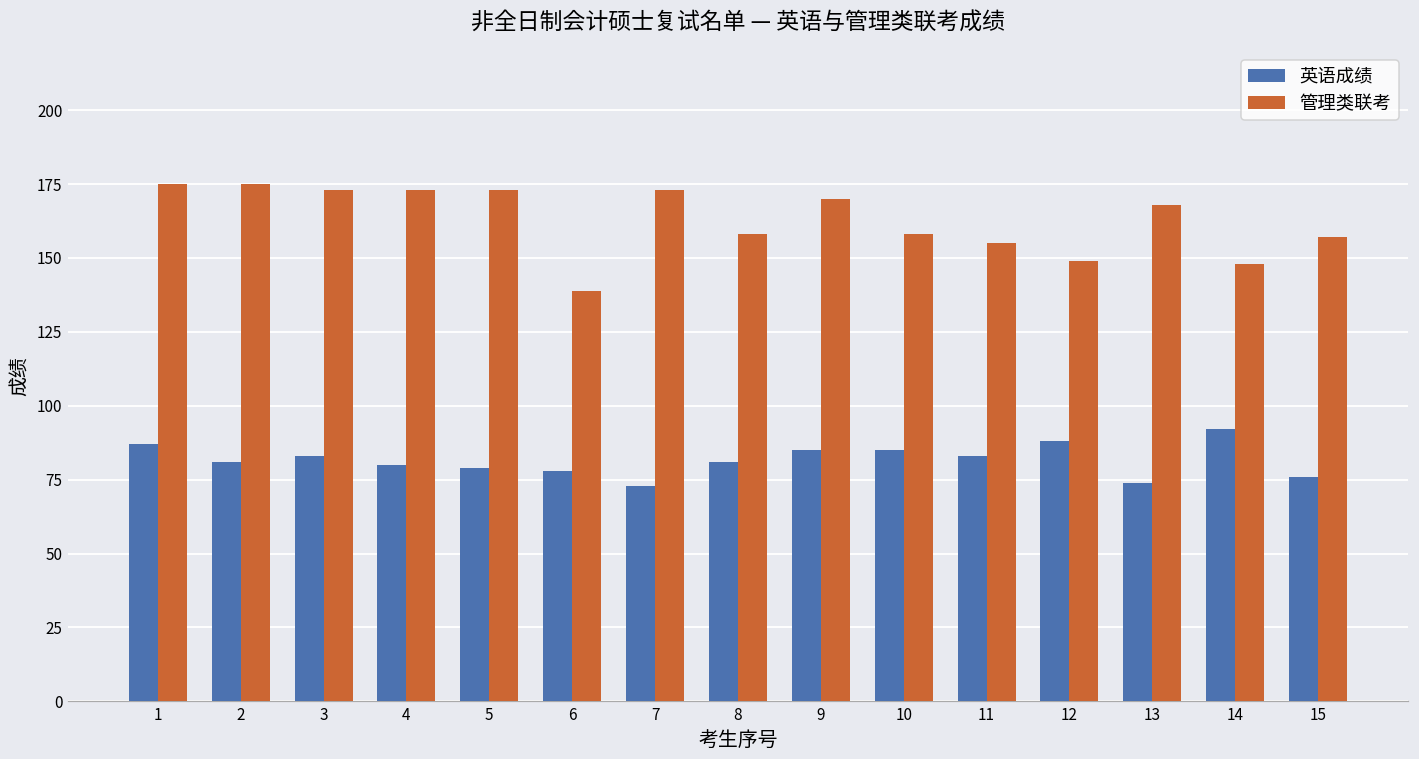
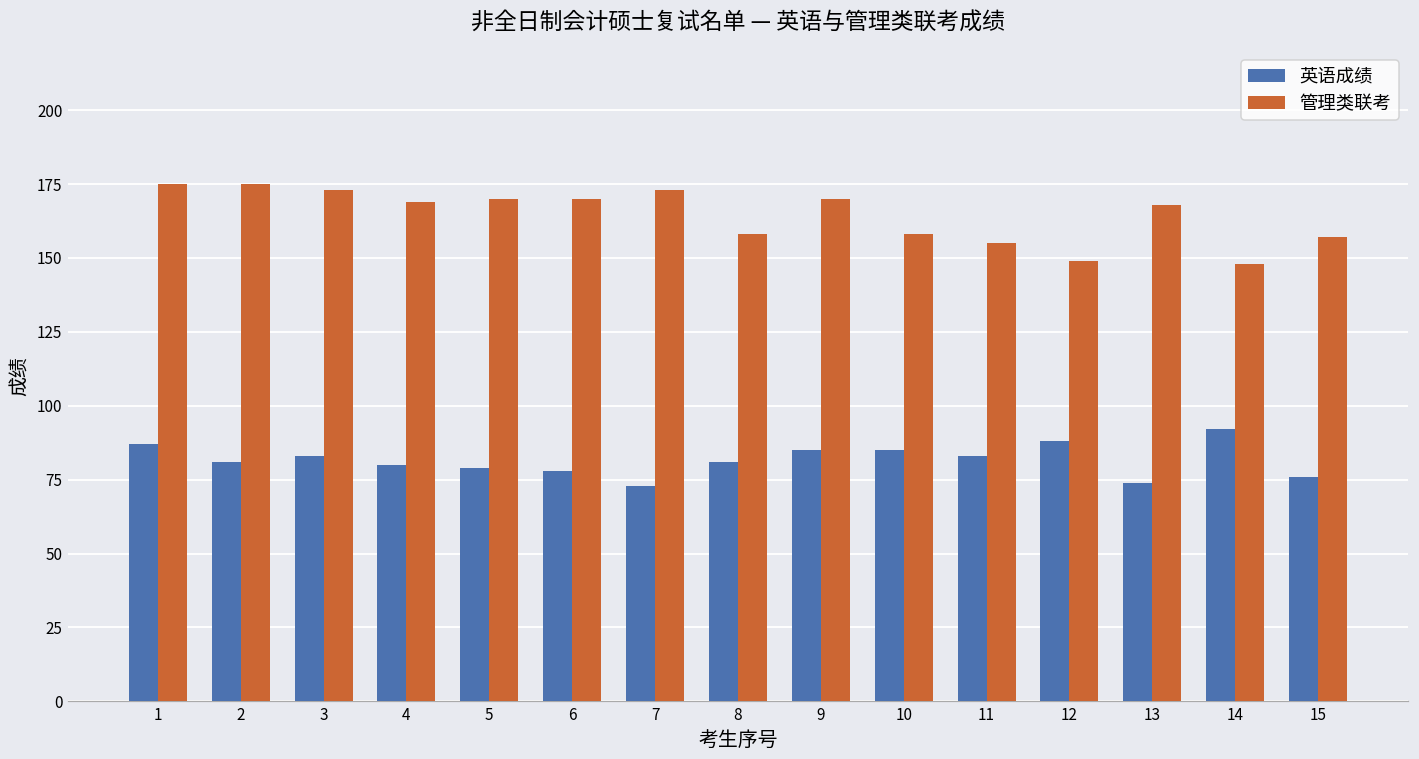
管理类联考, 4: 173 -> 169
管理类联考, 5: 173 -> 170
管理类联考, 6: 139 -> 170
